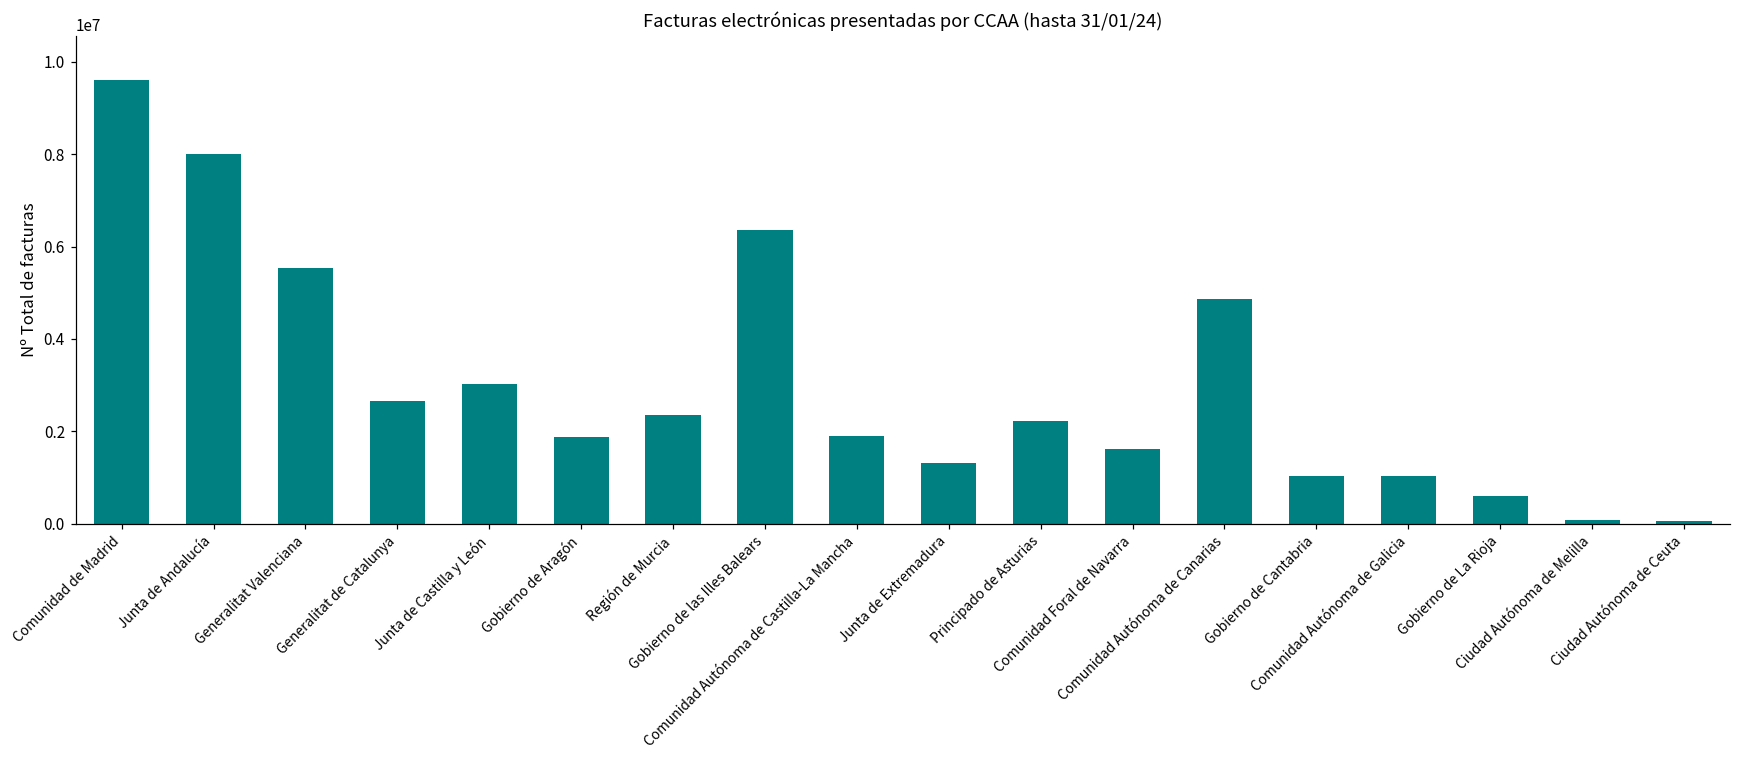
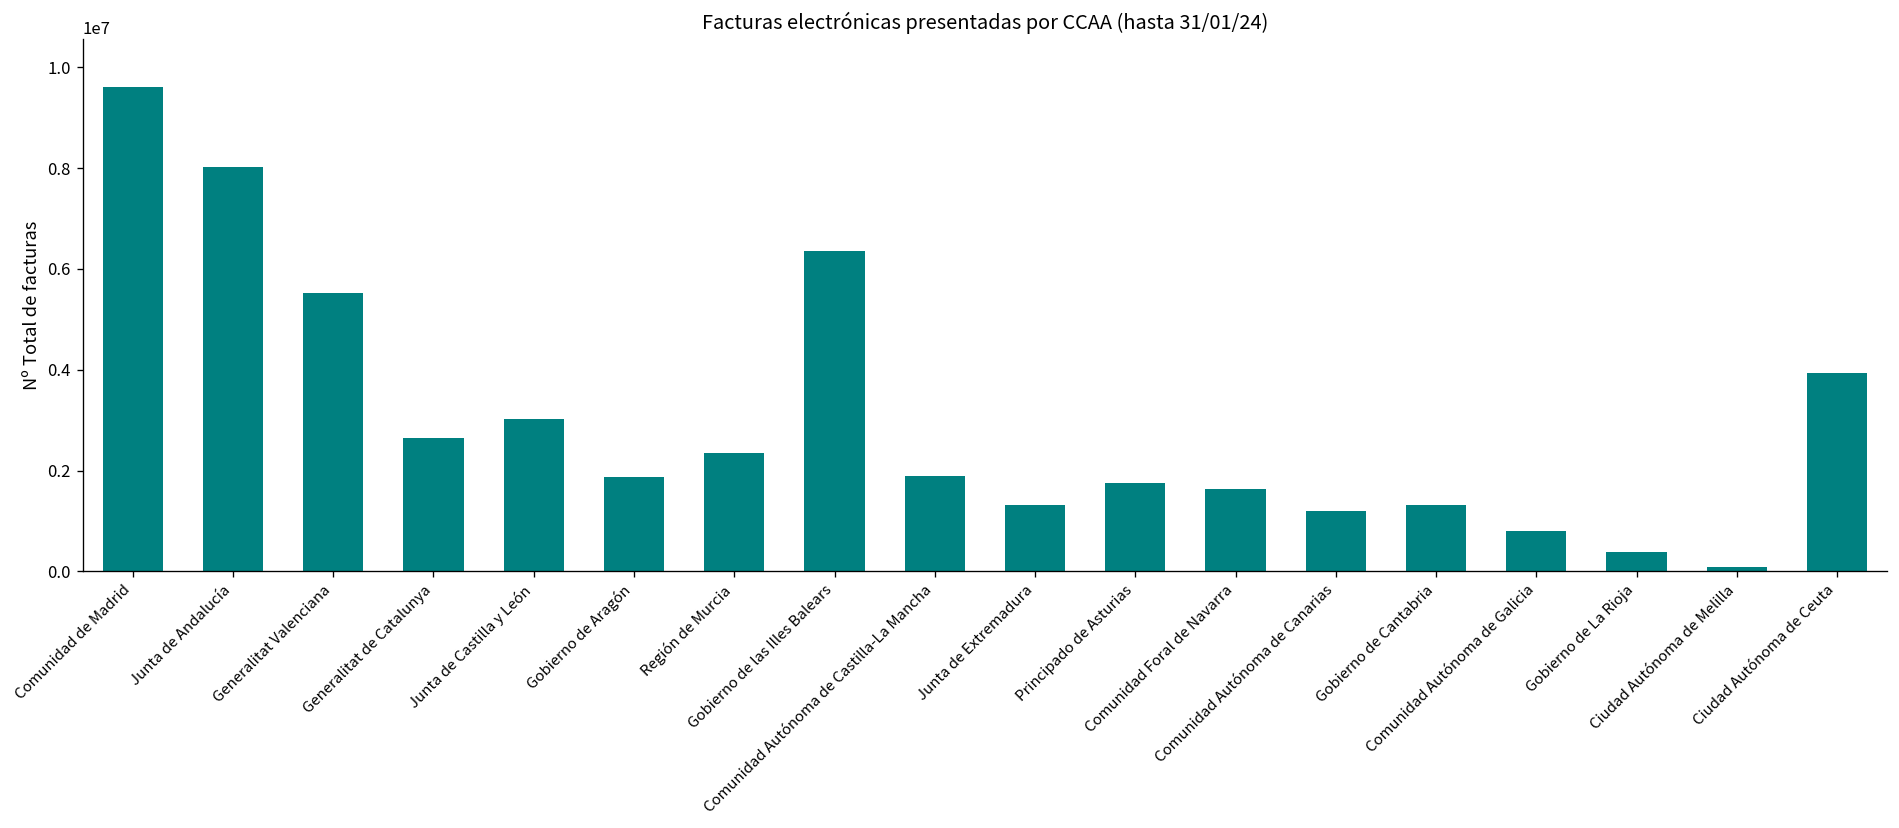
Principado de Asturias: 2200000 -> 1800000
Comunidad Autónoma de Canarias: 4900000 -> 1200000
Gobierno de Cantabria: 1000000 -> 1300000
Comunidad Autónoma de Galicia: 1000000 -> 800000
Gobierno de La Rioja: 600000 -> 400000
Ciudad Autónoma de Ceuta: 100000 -> 3900000
